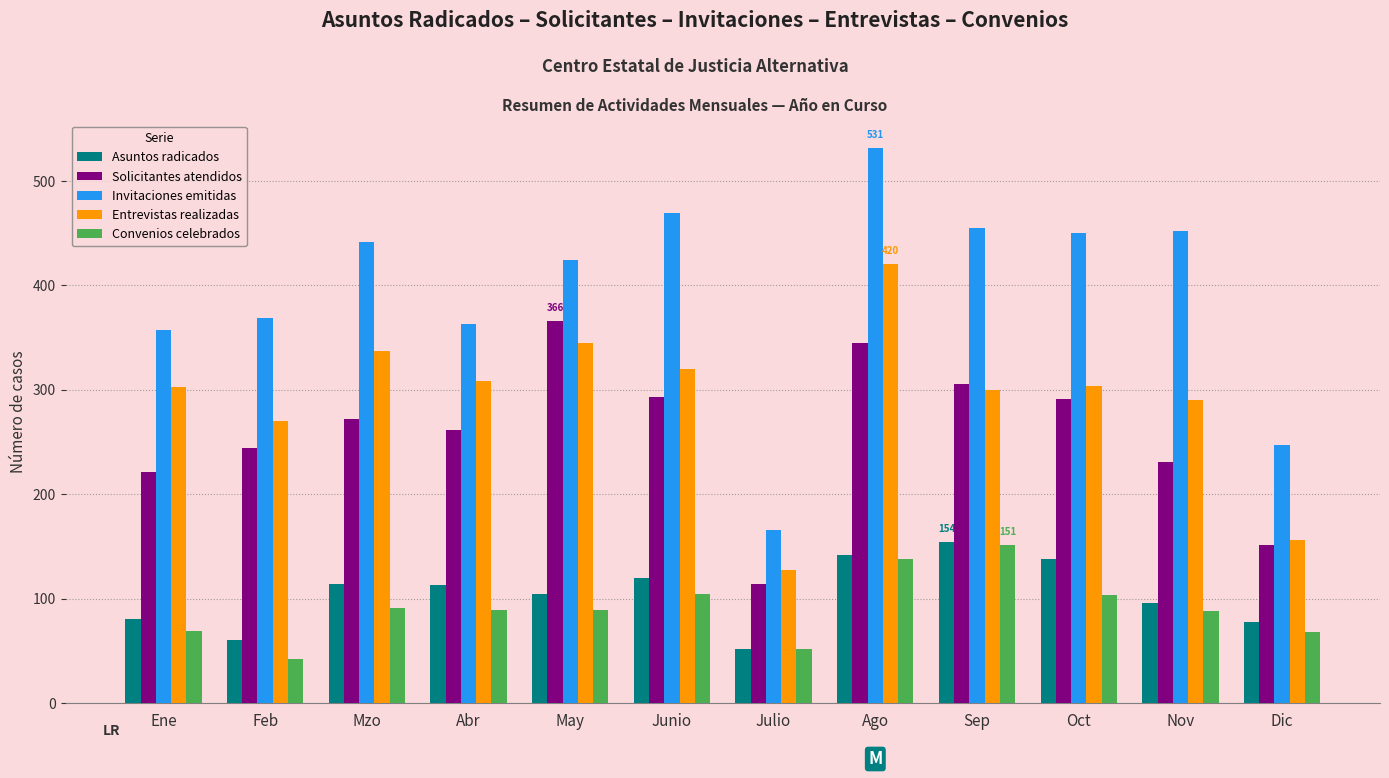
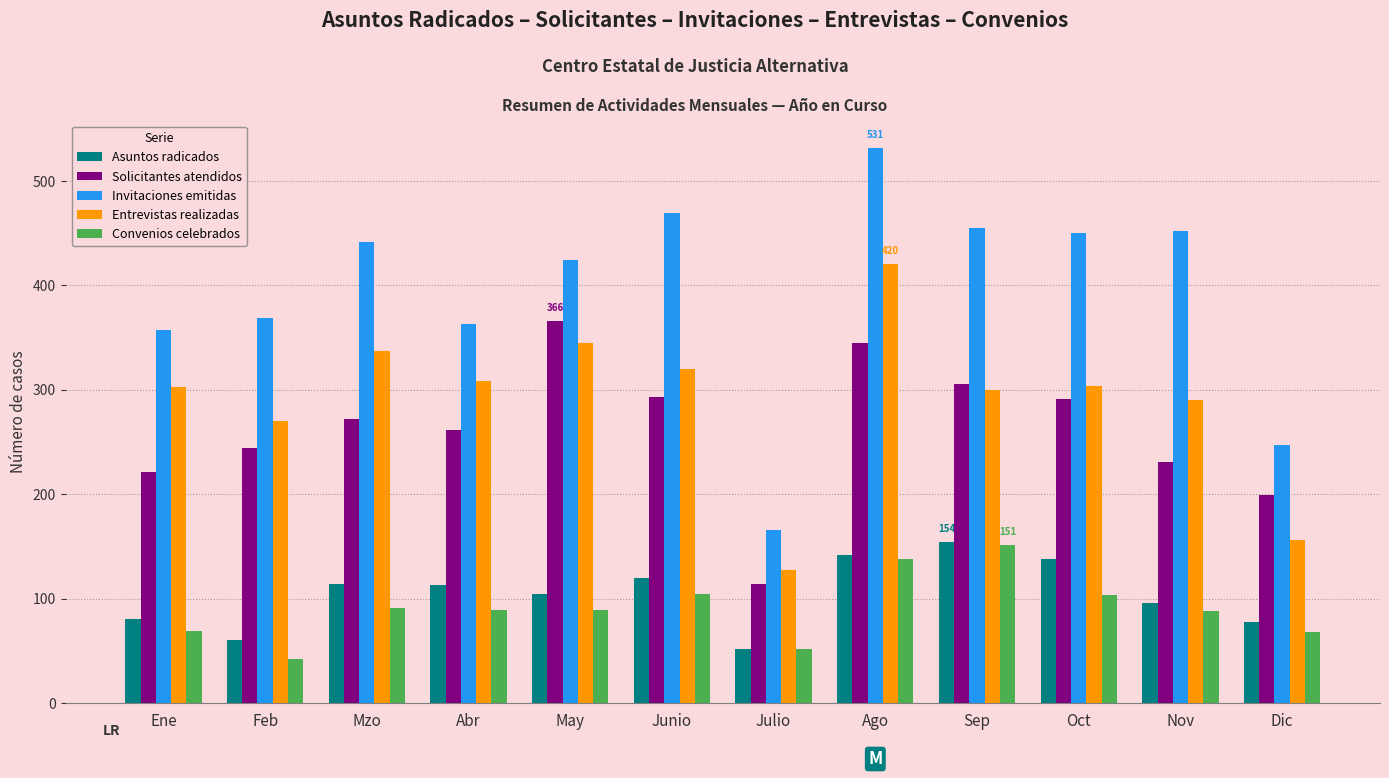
Solicitantes atendidos, Dic: 151 -> 199
